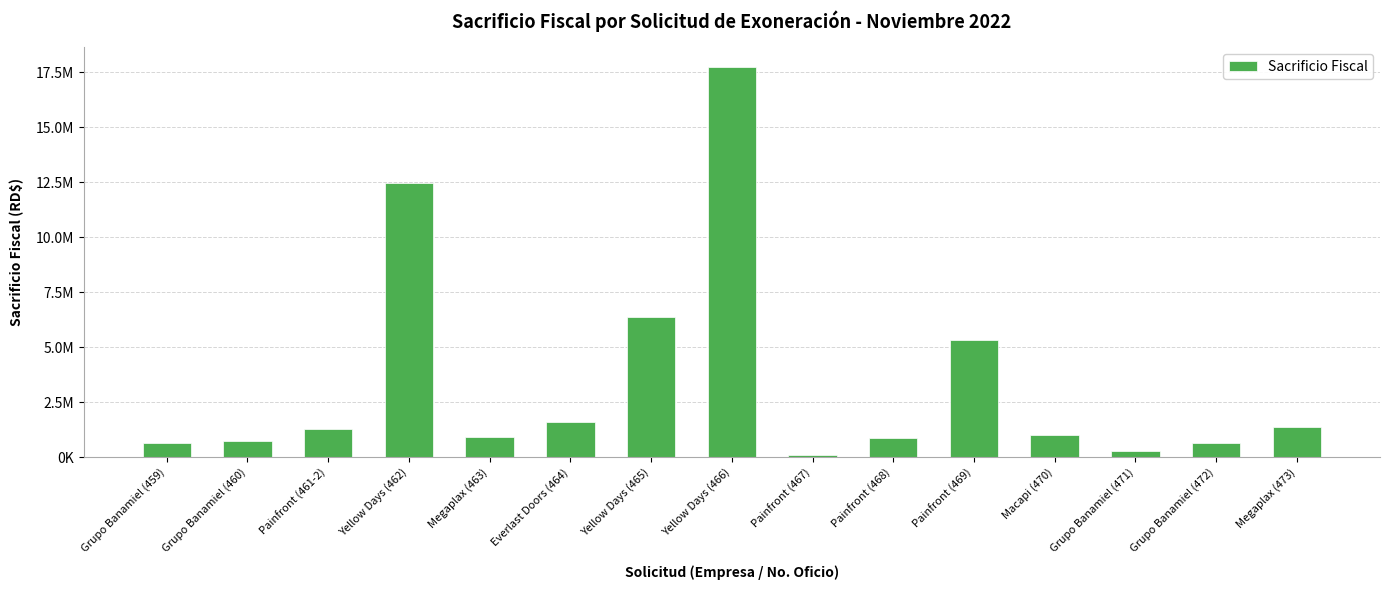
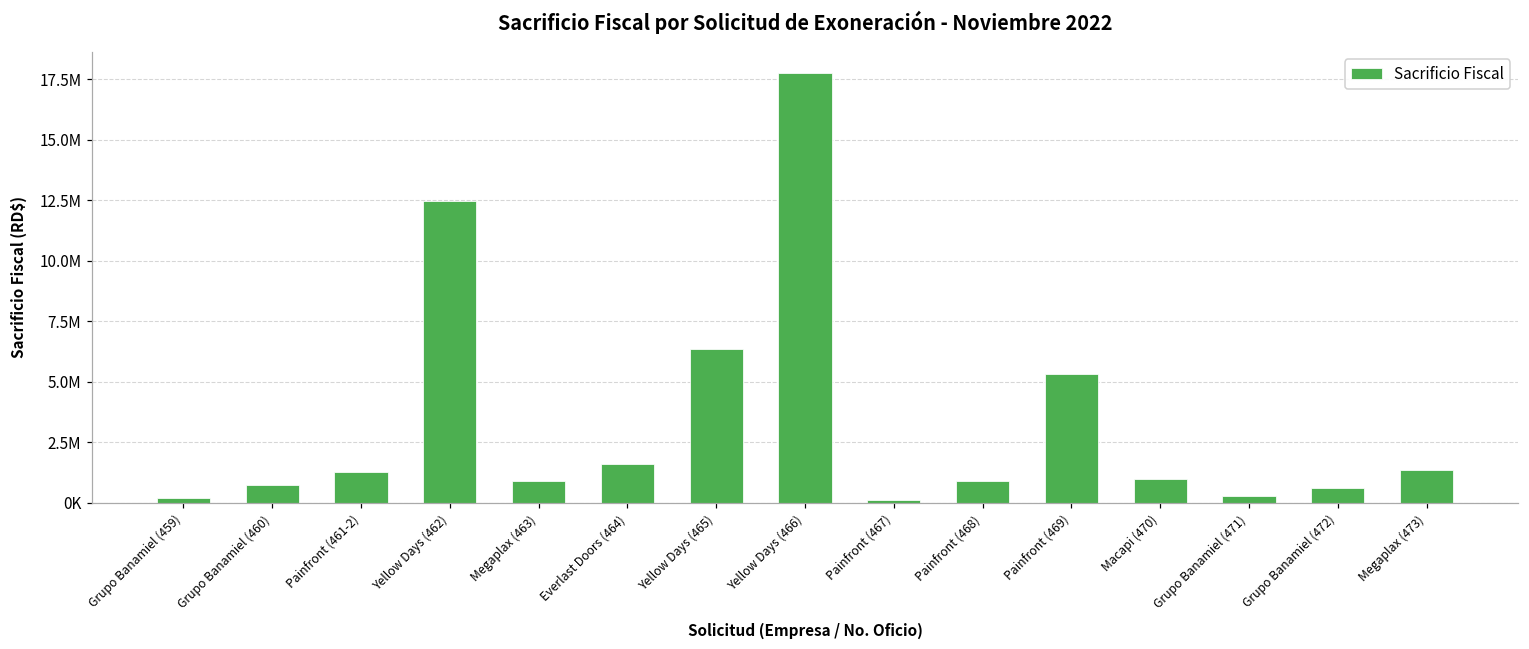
Grupo Banamiel (459): 600000 -> 200000
